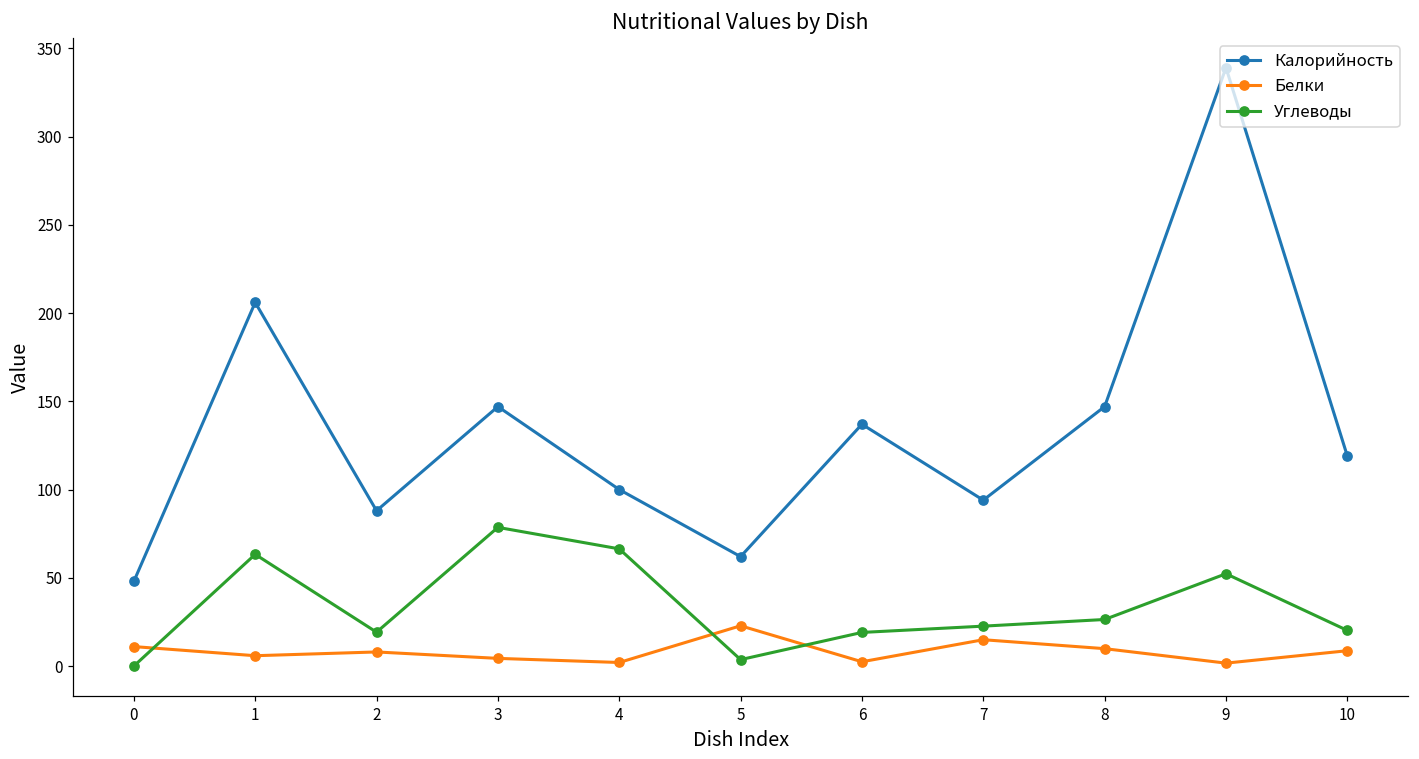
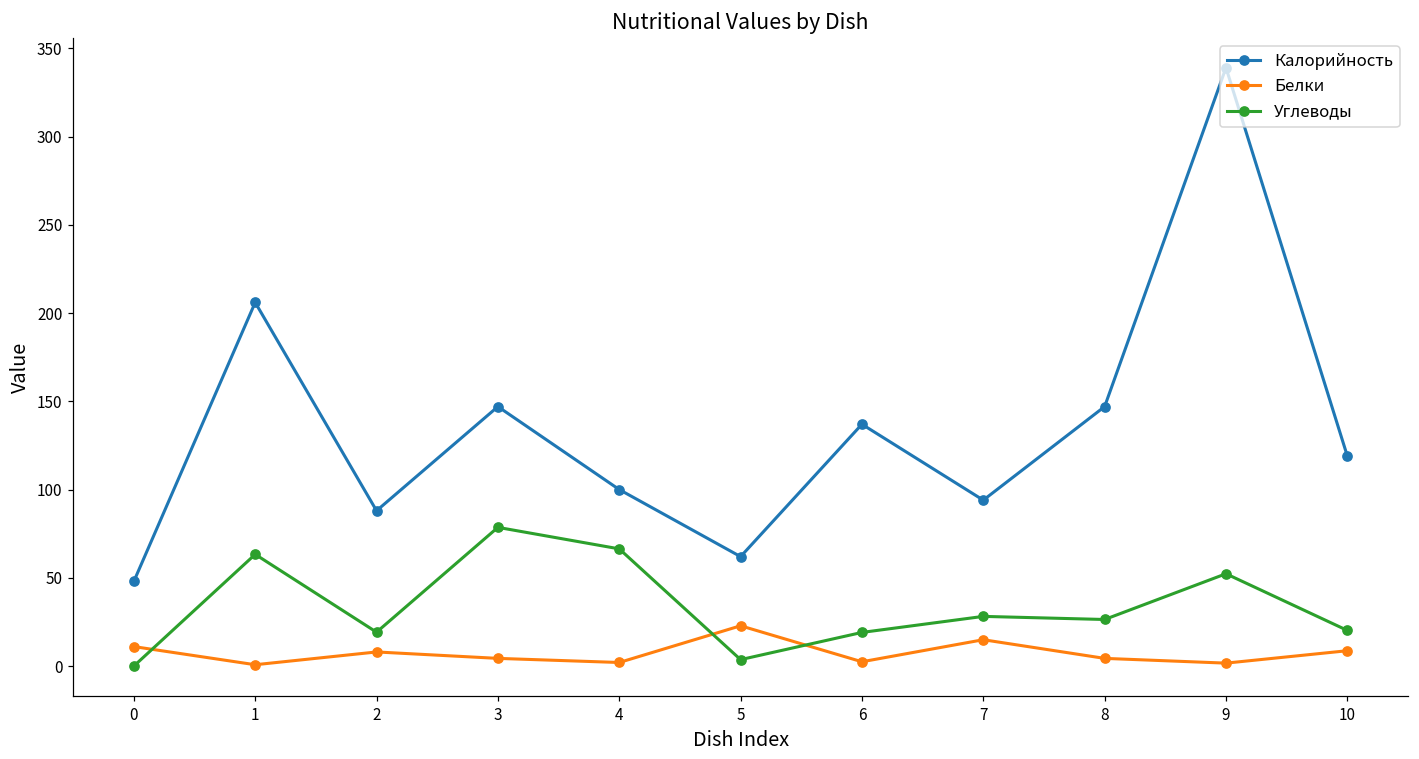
Белки, 1: 6 -> 1
Углеводы, 7: 23 -> 28
Белки, 8: 10 -> 4
